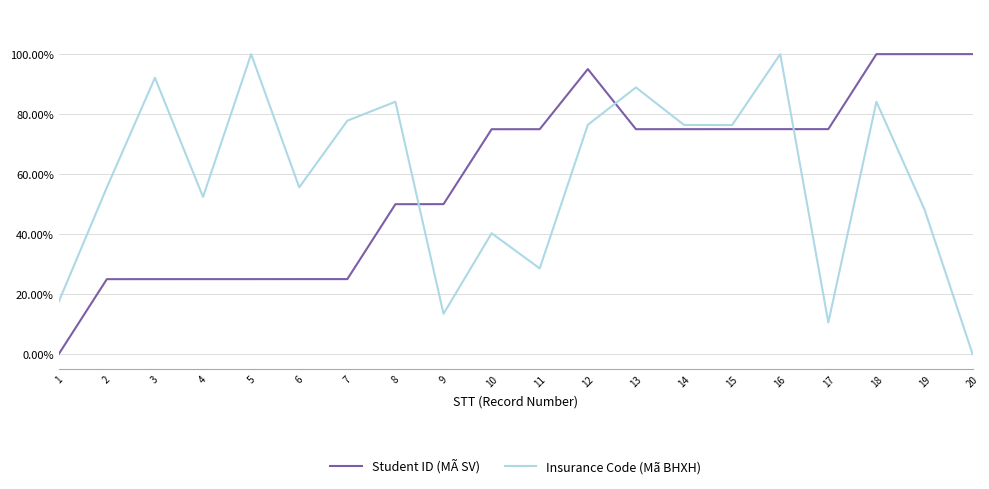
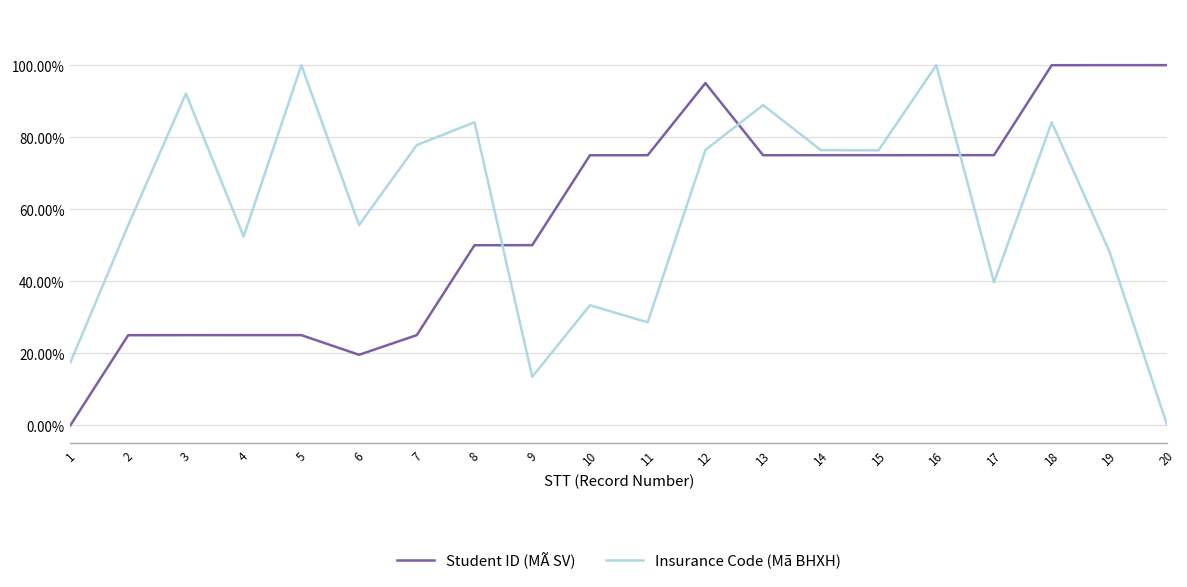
Student ID (MÃ SV), 6: 25% -> 20%
Insurance Code (Mã BHXH), 10: 40% -> 33%
Insurance Code (Mã BHXH), 17: 11% -> 40%
